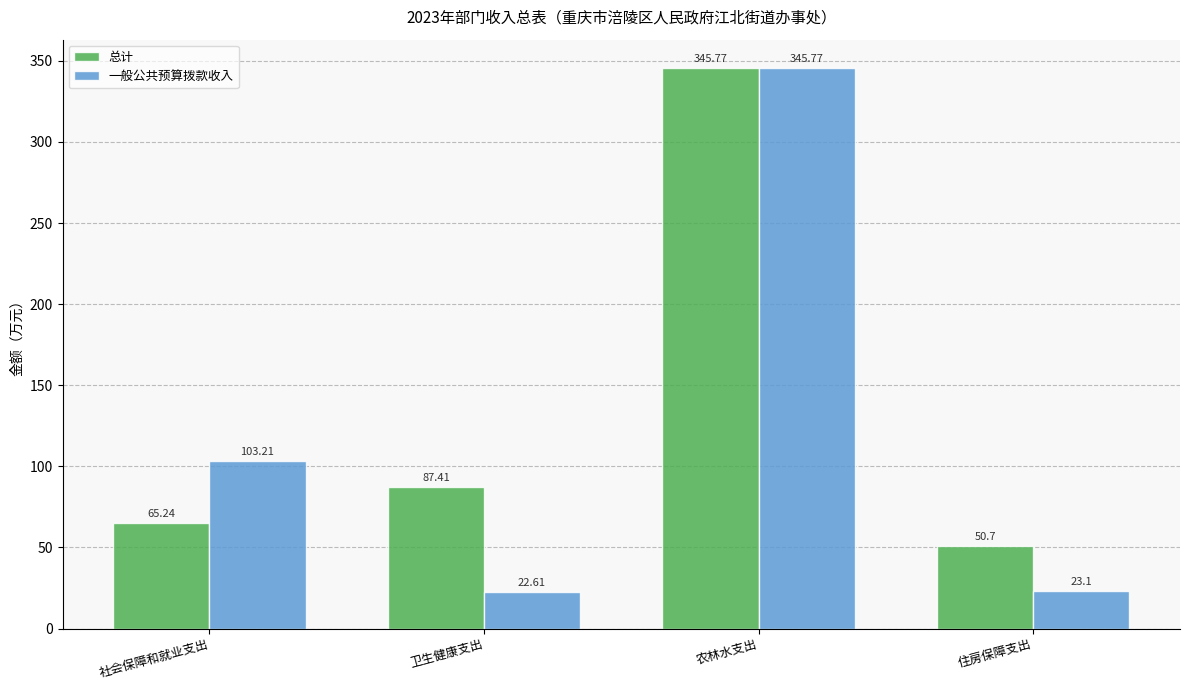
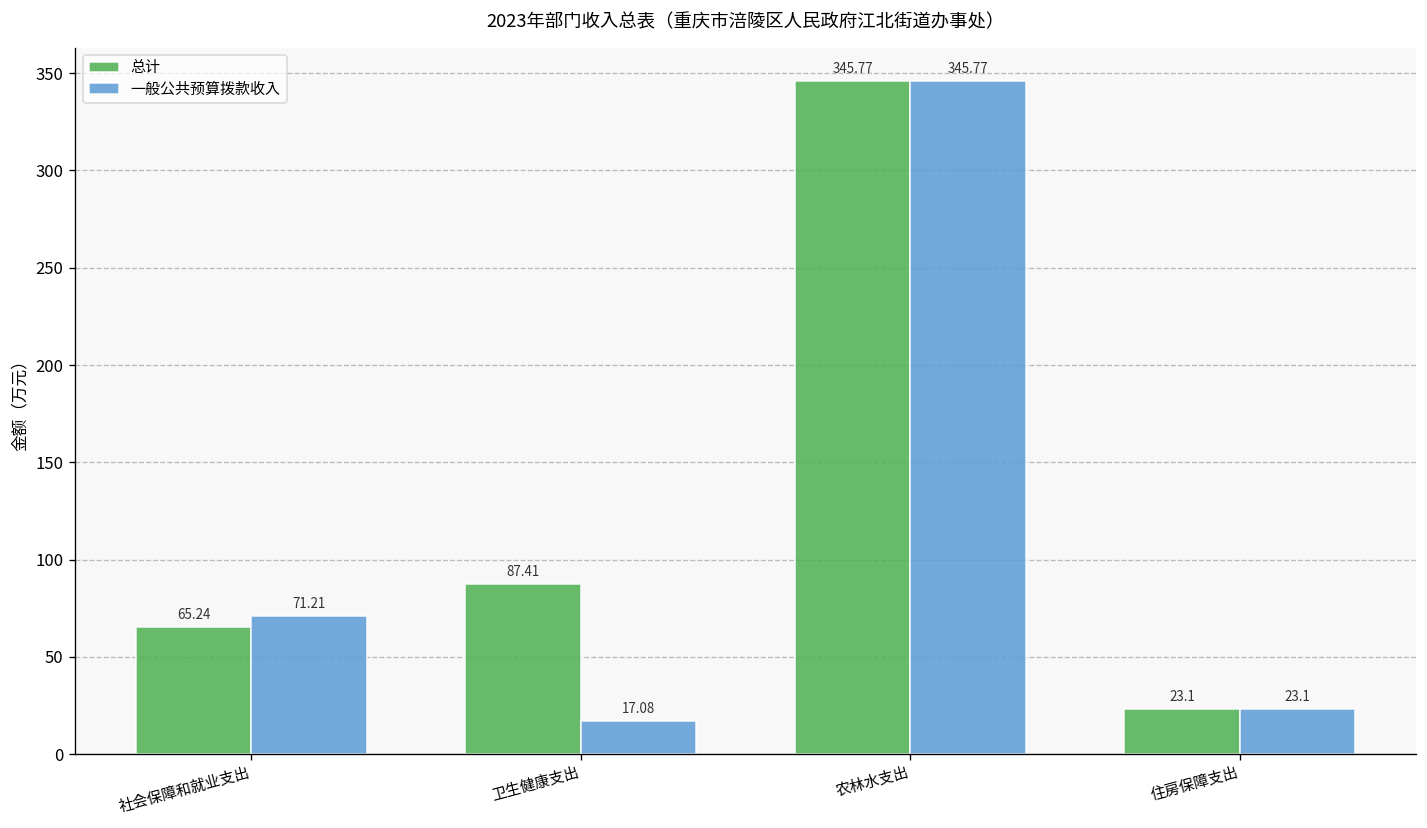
一般公共预算拨款收入, 社会保障和就业支出: 103.21 -> 71.21
一般公共预算拨款收入, 卫生健康支出: 22.61 -> 17.08
总计, 住房保障支出: 50.7 -> 23.1
